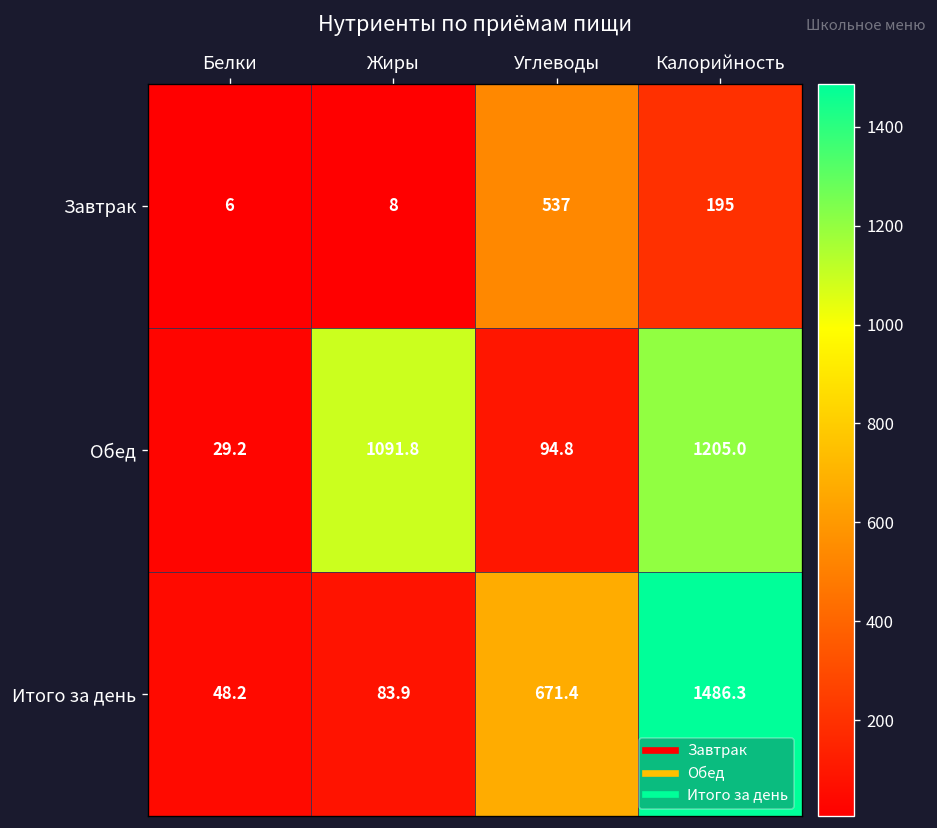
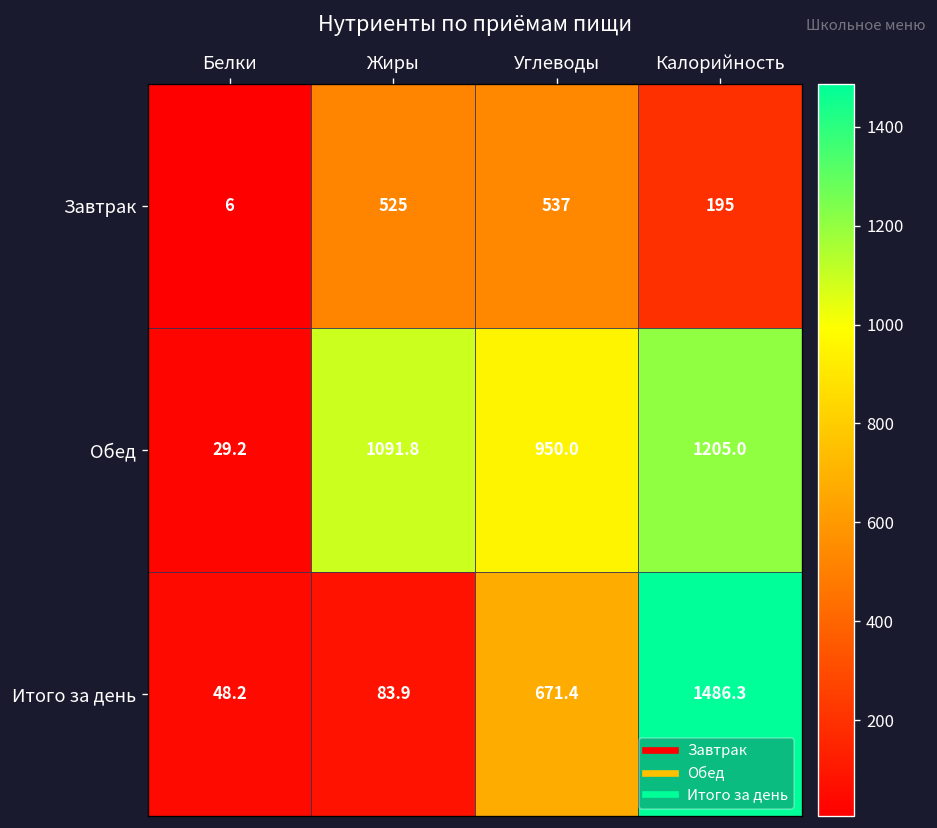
Завтрак, Жиры: 8 -> 525
Обед, Углеводы: 94.8 -> 950.0
